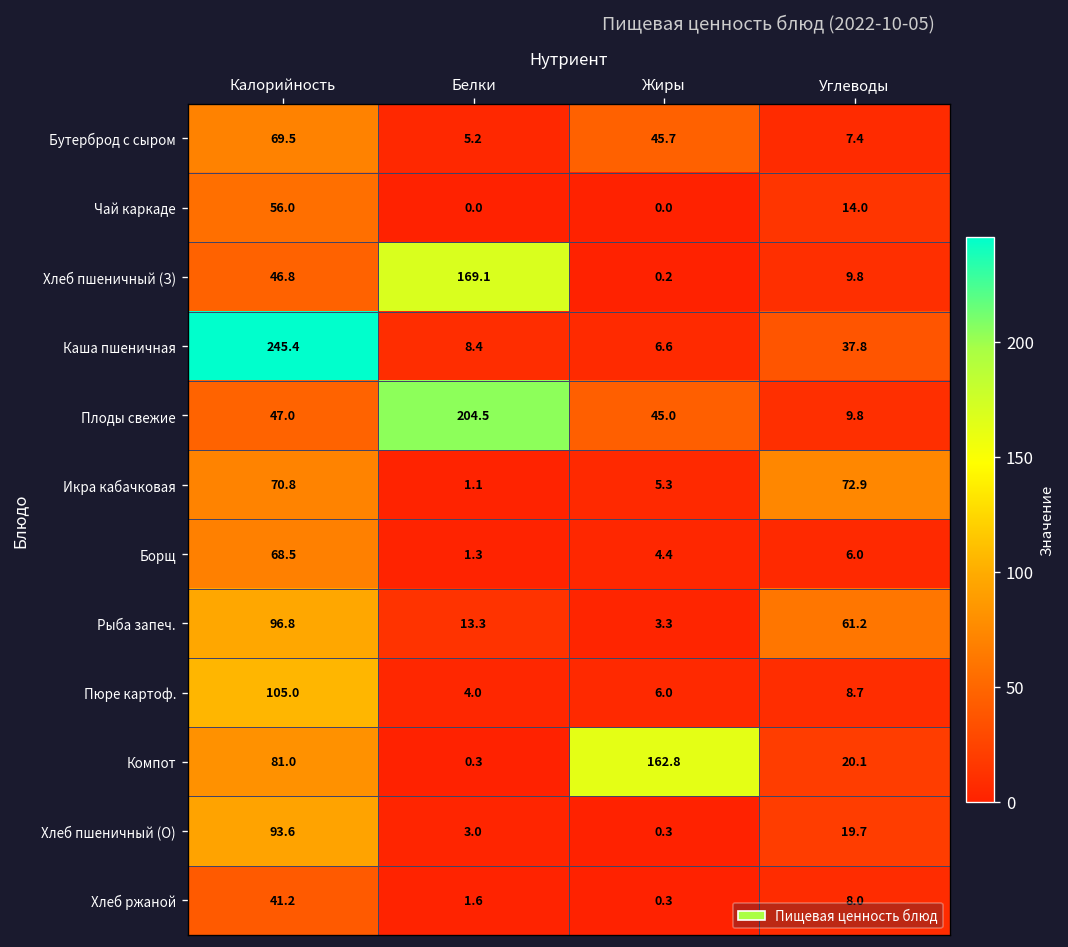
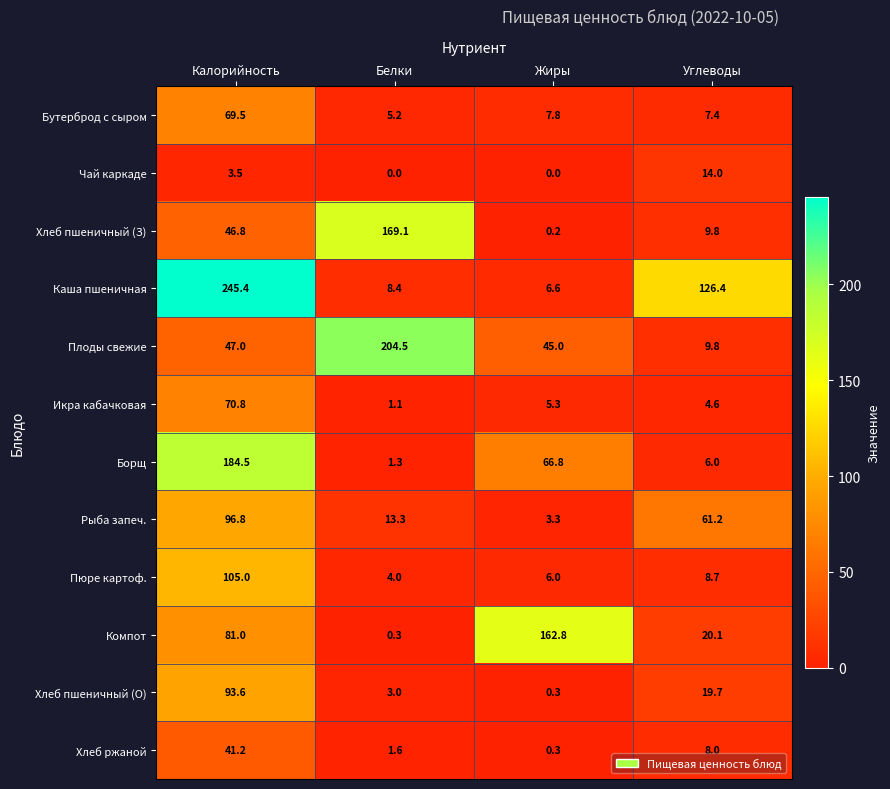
Бутерброд с сыром, Жиры: 45.7 -> 7.8
Чай каркаде, Калорийность: 56.0 -> 3.5
Каша пшеничная, Углеводы: 37.8 -> 126.4
Икра кабачковая, Углеводы: 72.9 -> 4.6
Борщ, Калорийность: 68.5 -> 184.5
Борщ, Жиры: 4.4 -> 66.8
